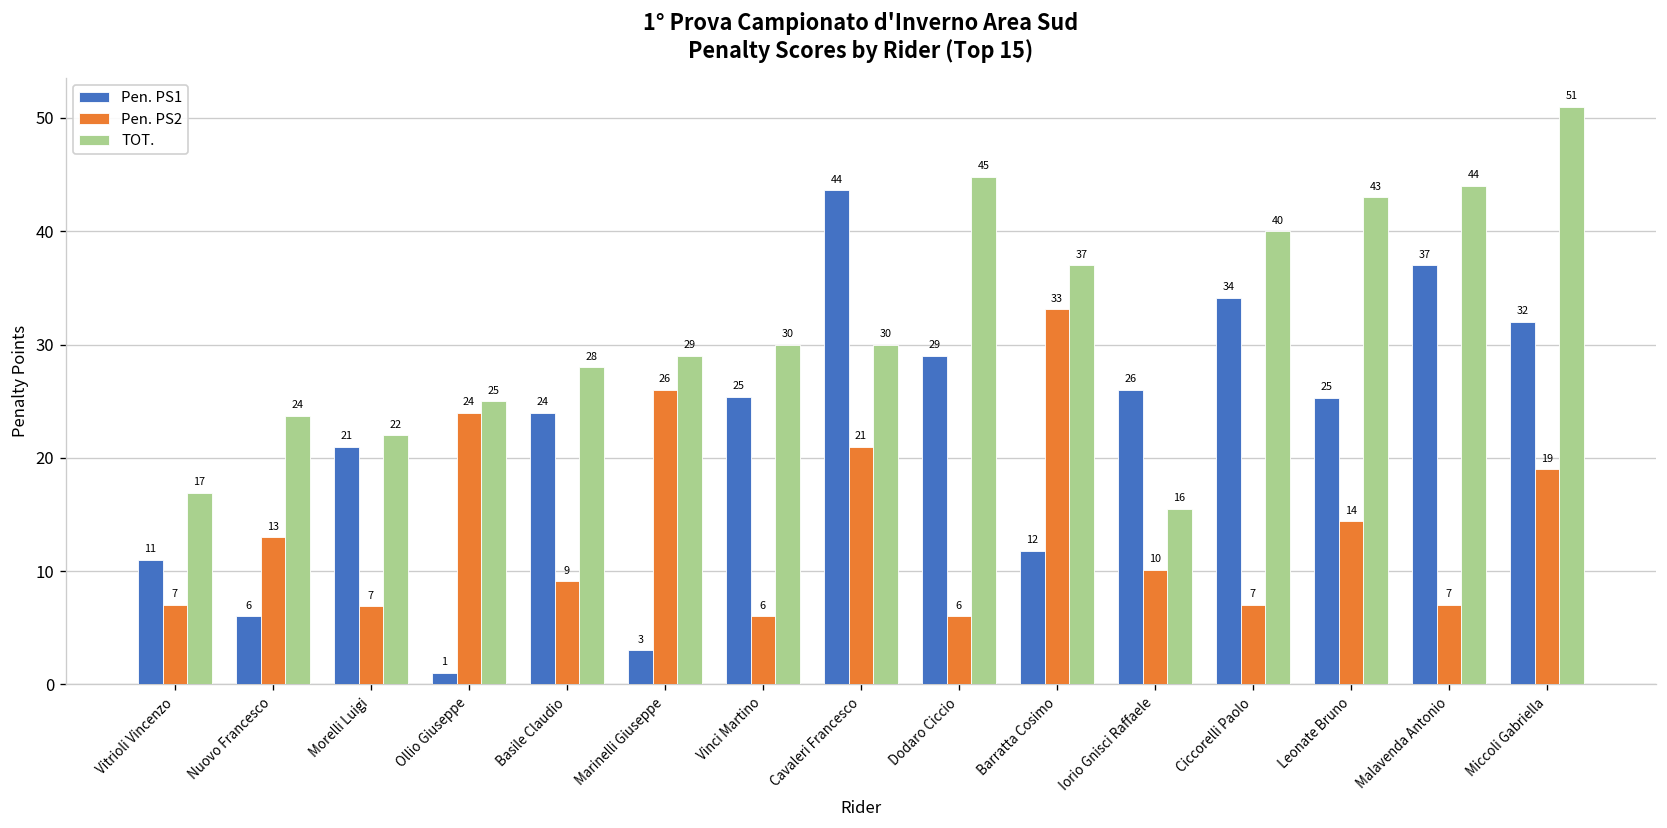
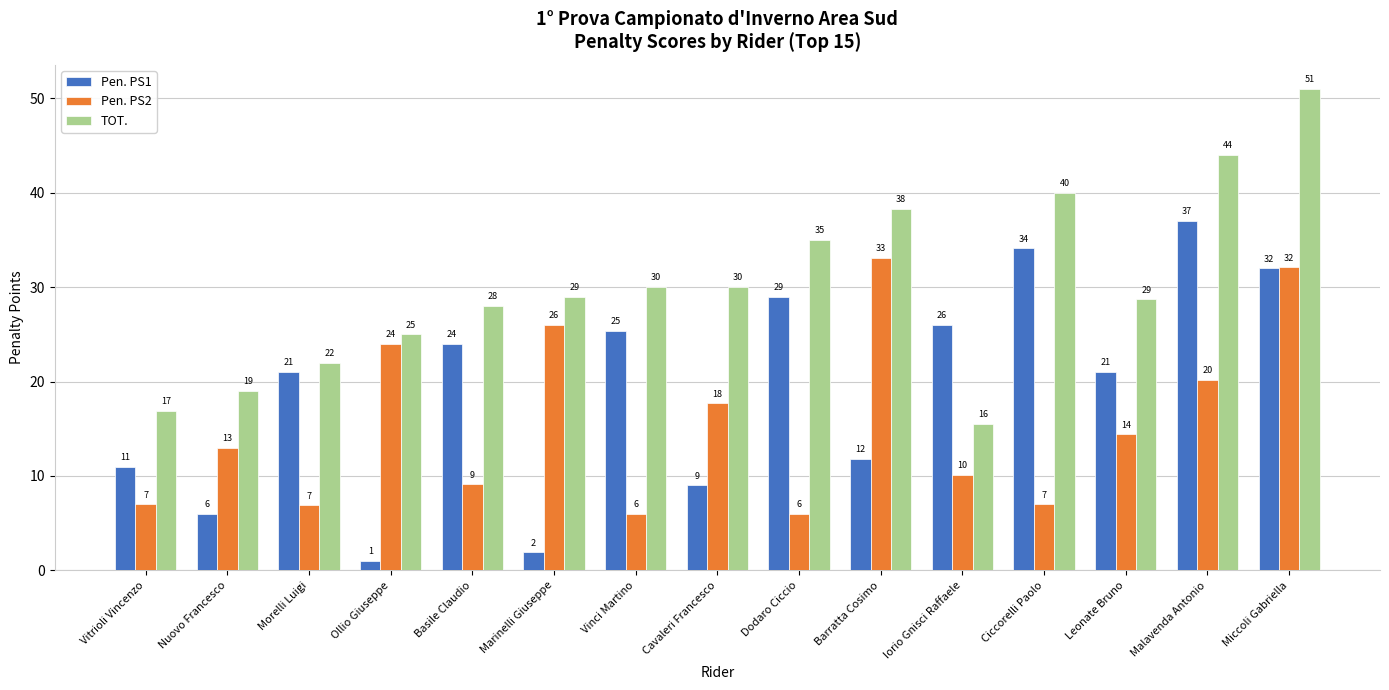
TOT., Nuovo Francesco: 24 -> 19
Pen. PS1, Marinelli Giuseppe: 3 -> 2
Pen. PS1, Cavaleri Francesco: 44 -> 9
Pen. PS2, Cavaleri Francesco: 21 -> 18
TOT., Dodaro Ciccio: 45 -> 35
TOT., Barratta Cosimo: 37 -> 38
Pen. PS1, Leonate Bruno: 25 -> 21
TOT., Leonate Bruno: 43 -> 29
Pen. PS2, Malavenda Antonio: 7 -> 20
Pen. PS2, Miccoli Gabriella: 19 -> 32
